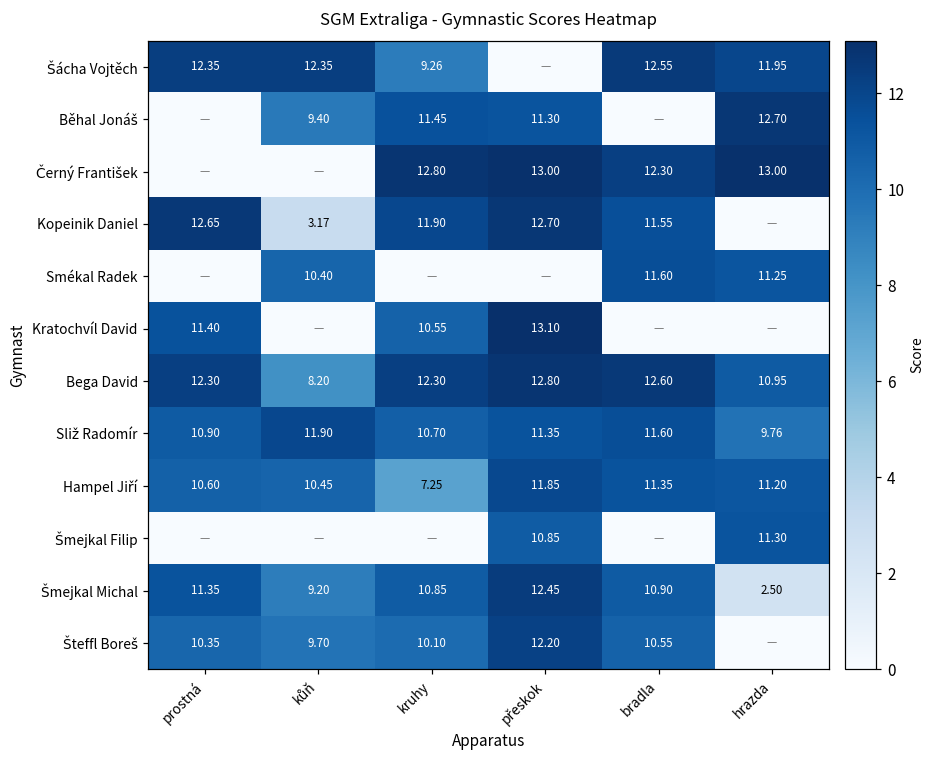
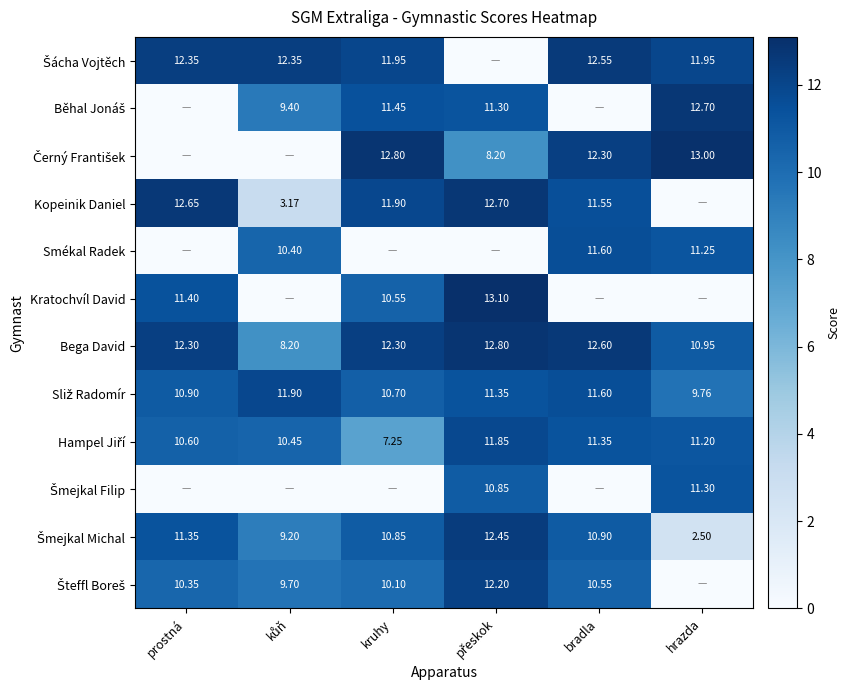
Šácha Vojtěch, kruhy: 9.26 -> 11.95
Černý František, přeskok: 13.00 -> 8.20
